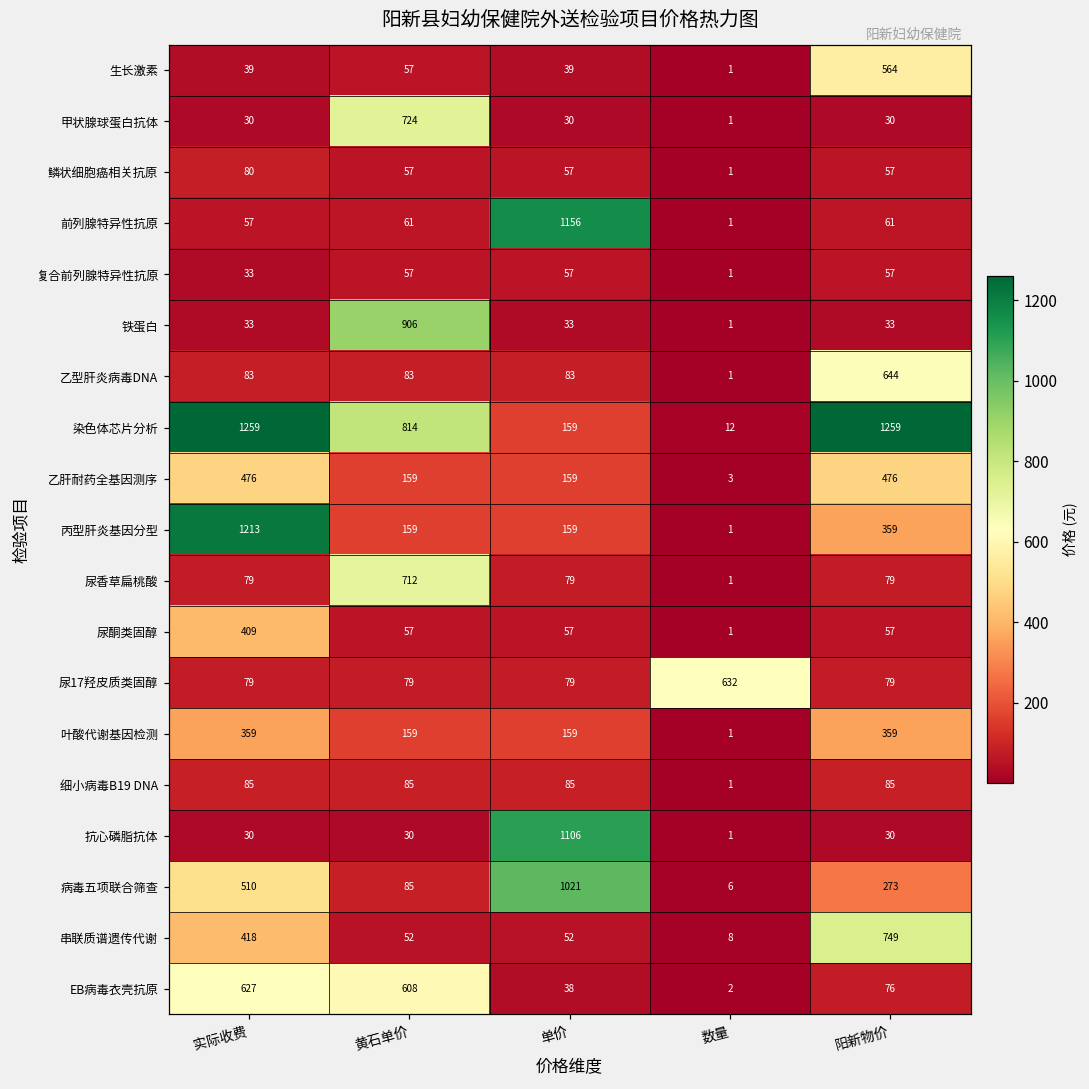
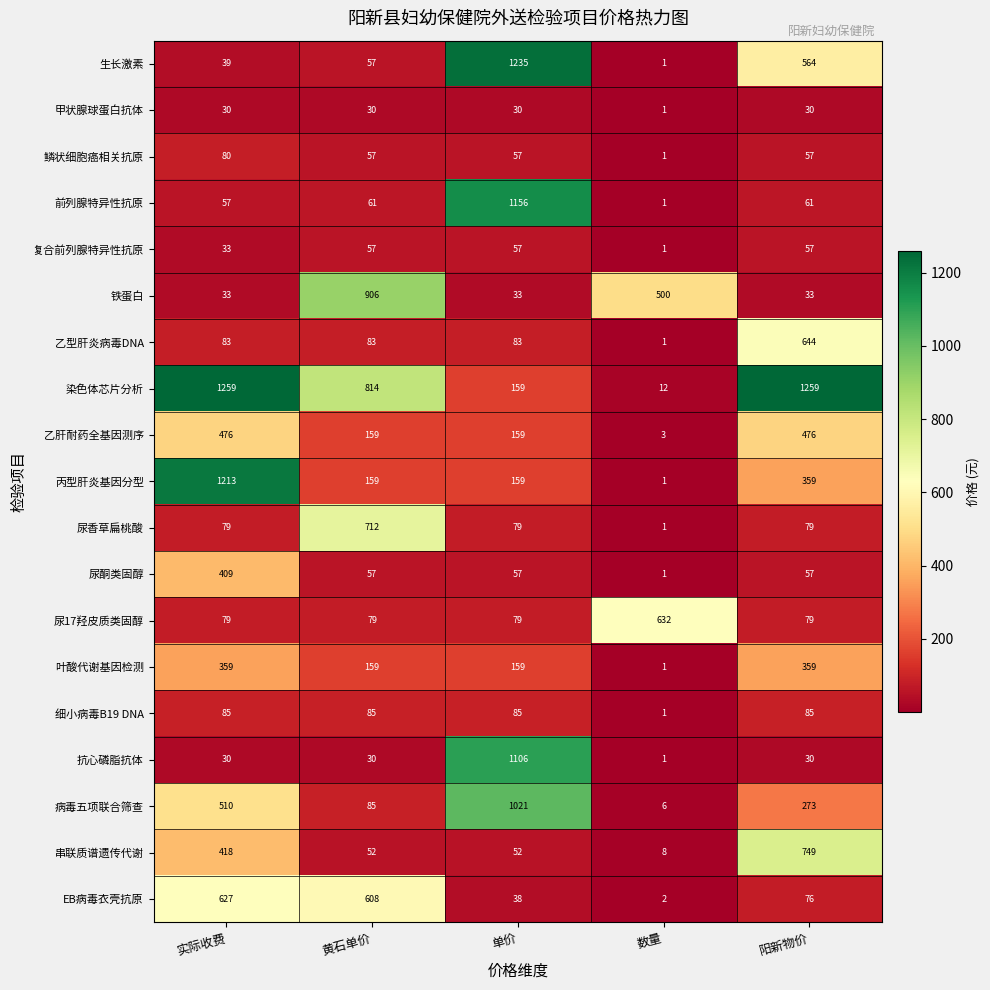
生长激素, 单价: 39 -> 1235
甲状腺球蛋白抗体, 黄石单价: 724 -> 30
铁蛋白, 数量: 1 -> 500
